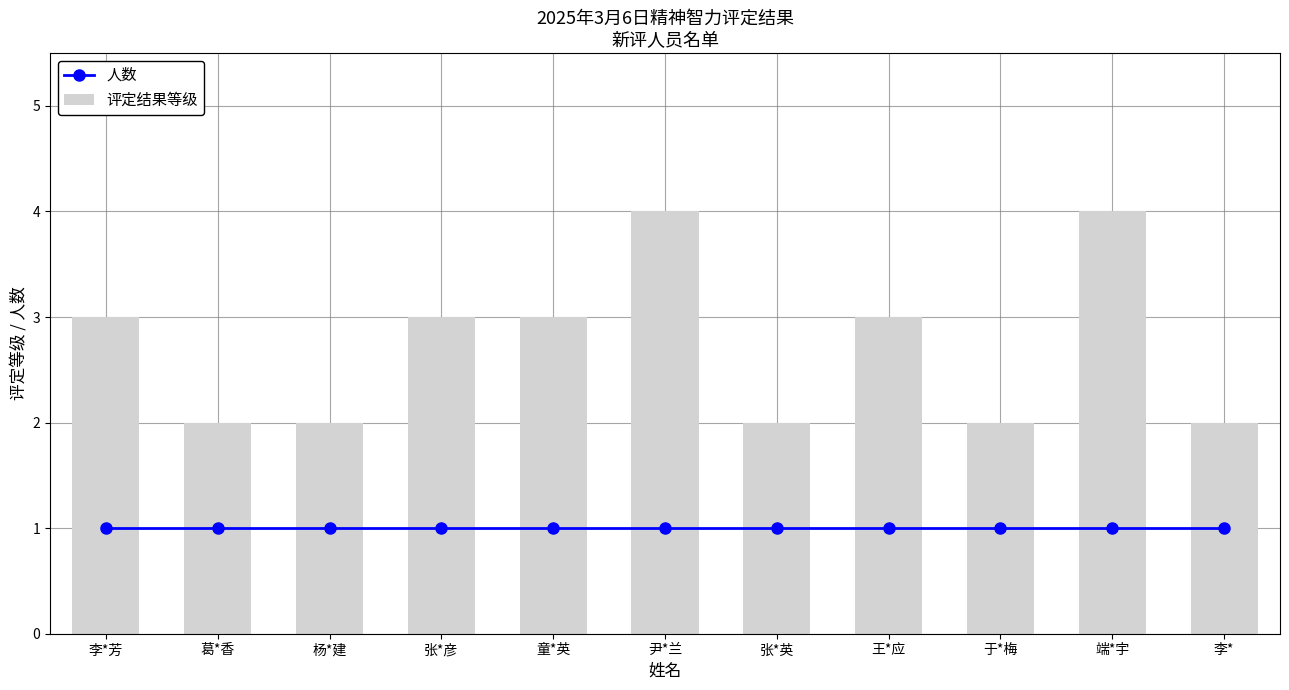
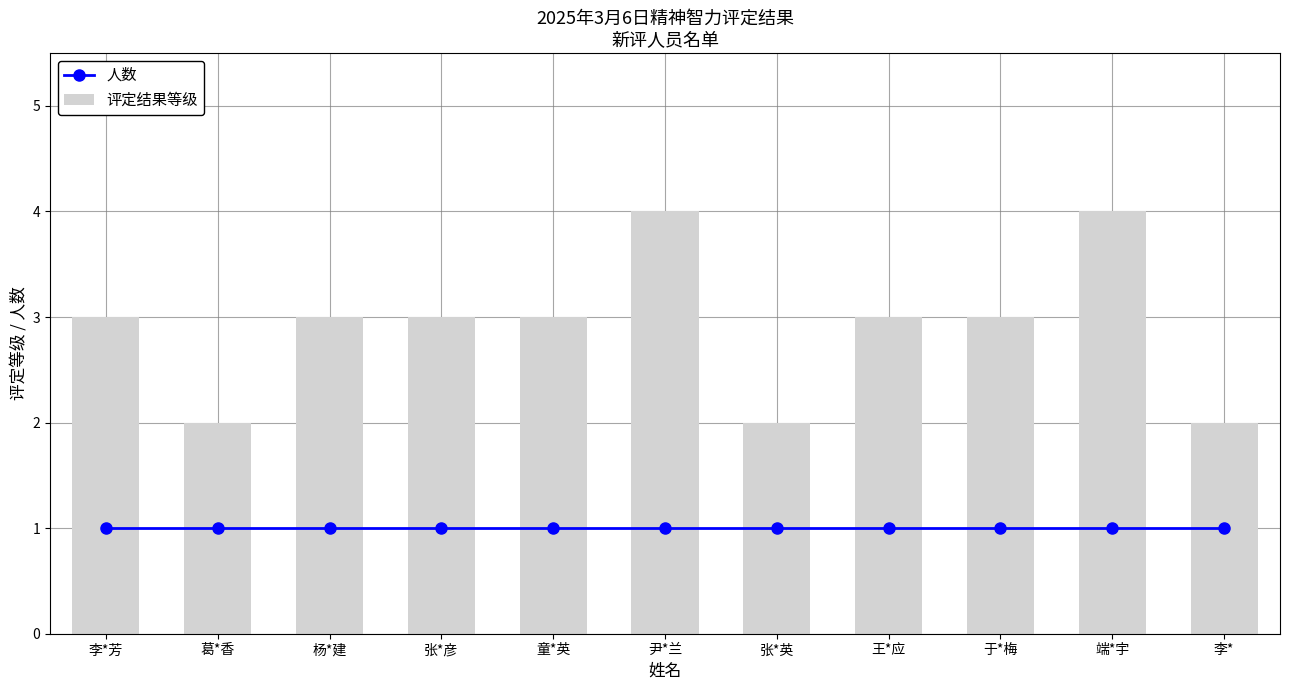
评定结果等级, 杨*建: 2 -> 3
评定结果等级, 于*梅: 2 -> 3
